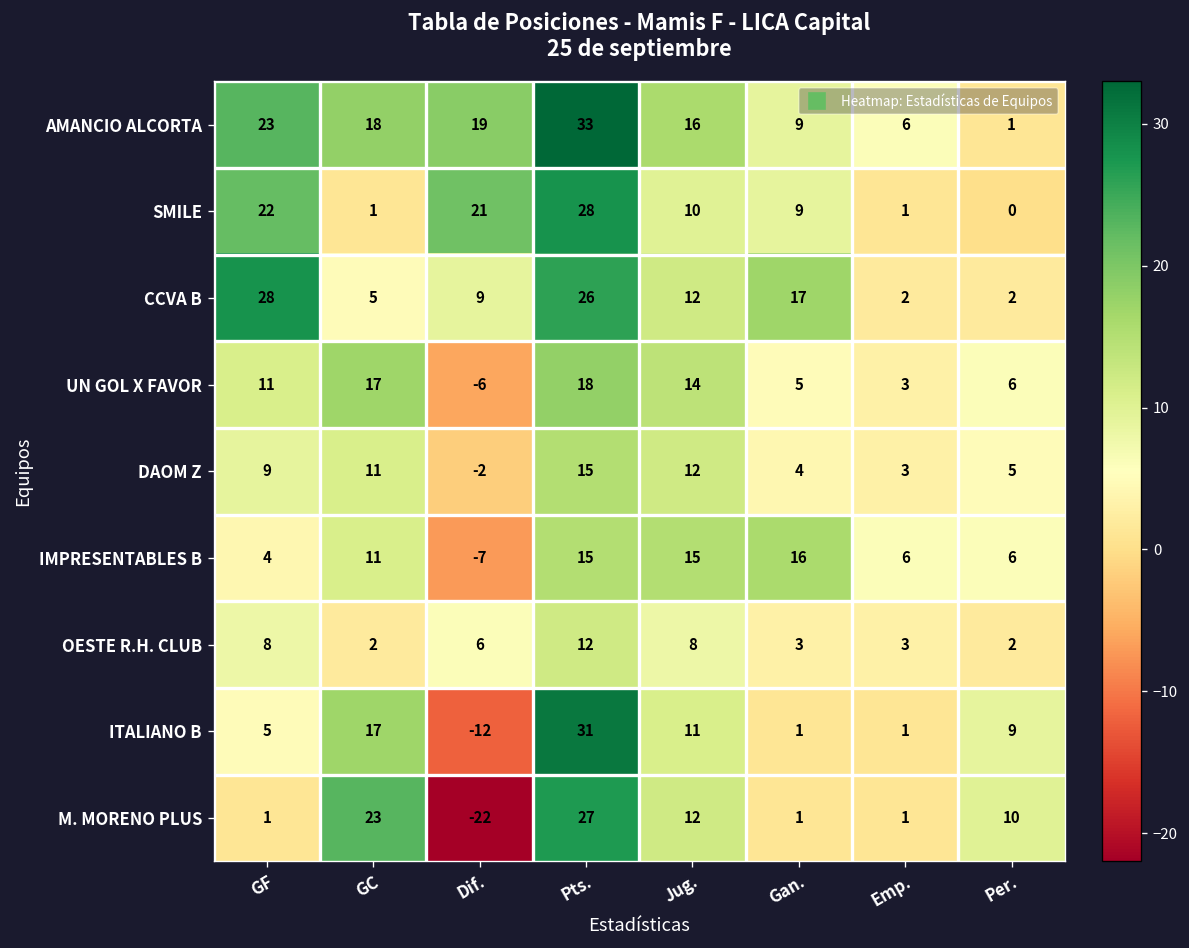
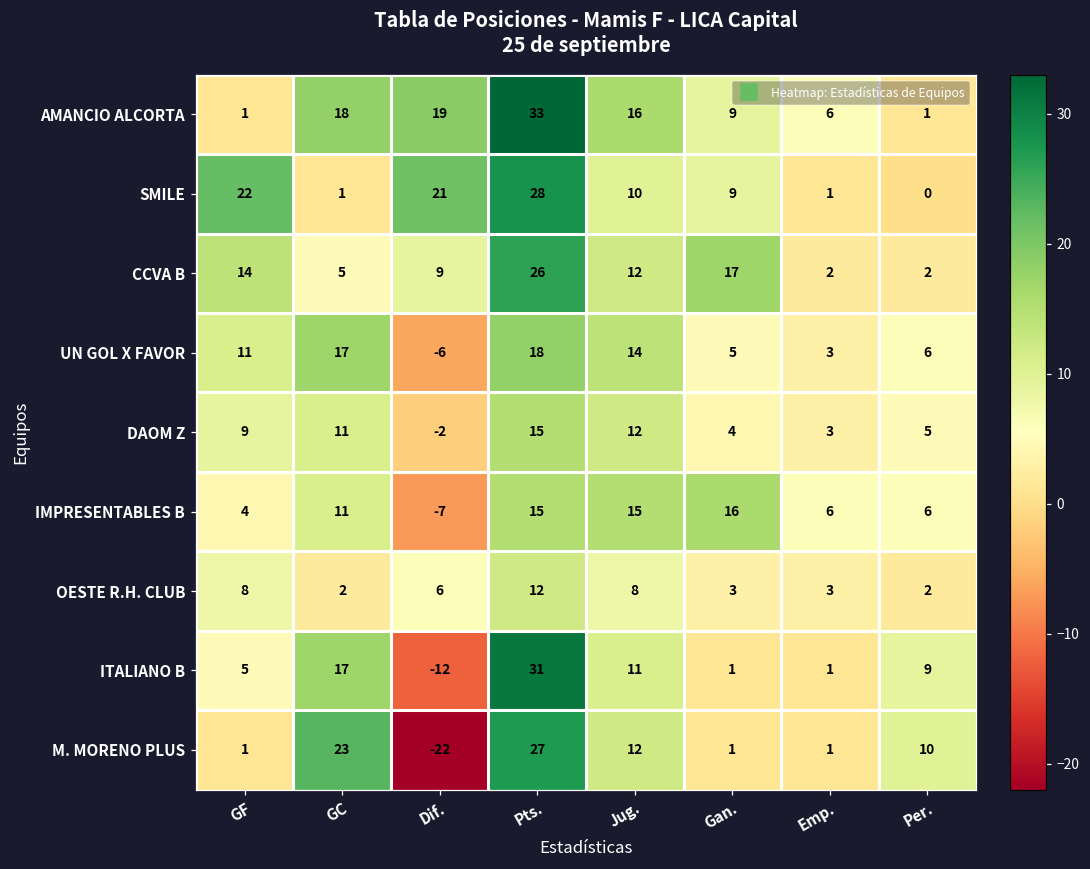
AMANCIO ALCORTA, GF: 23 -> 1
CCVA B, GF: 28 -> 14
